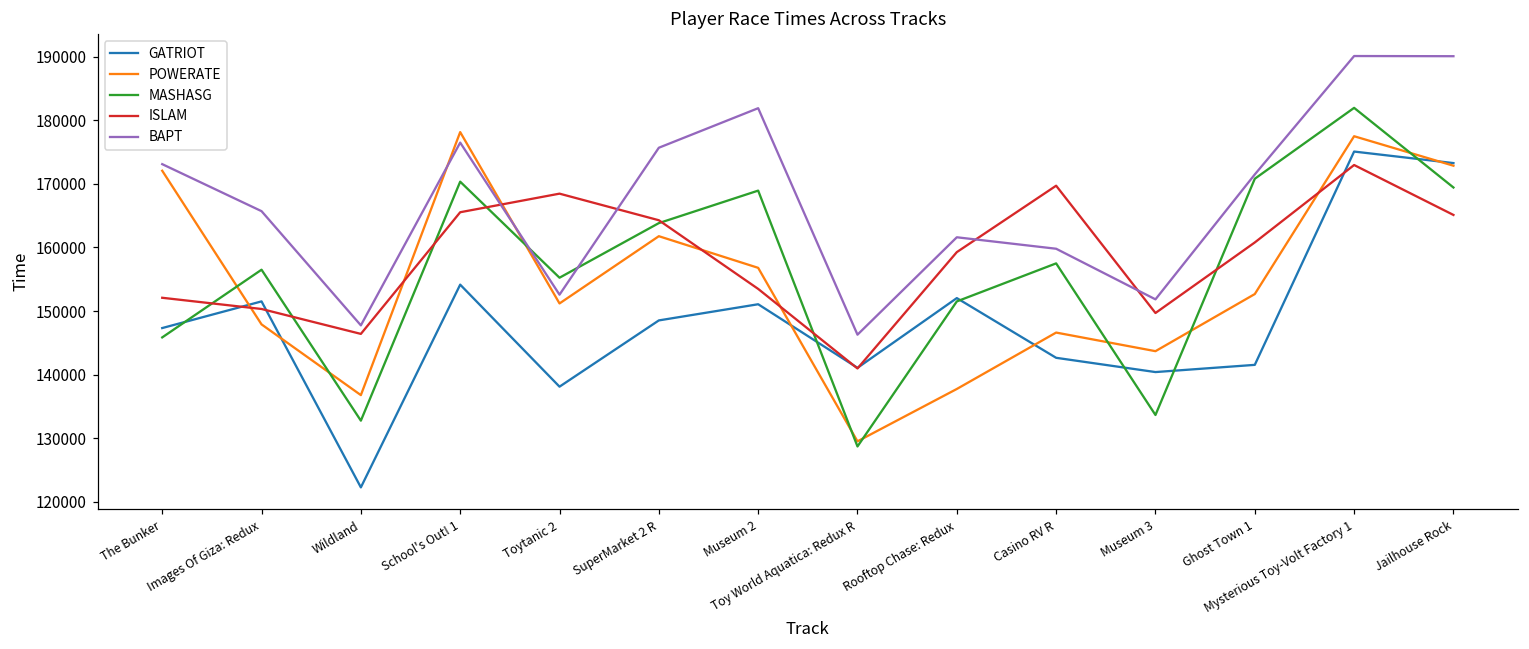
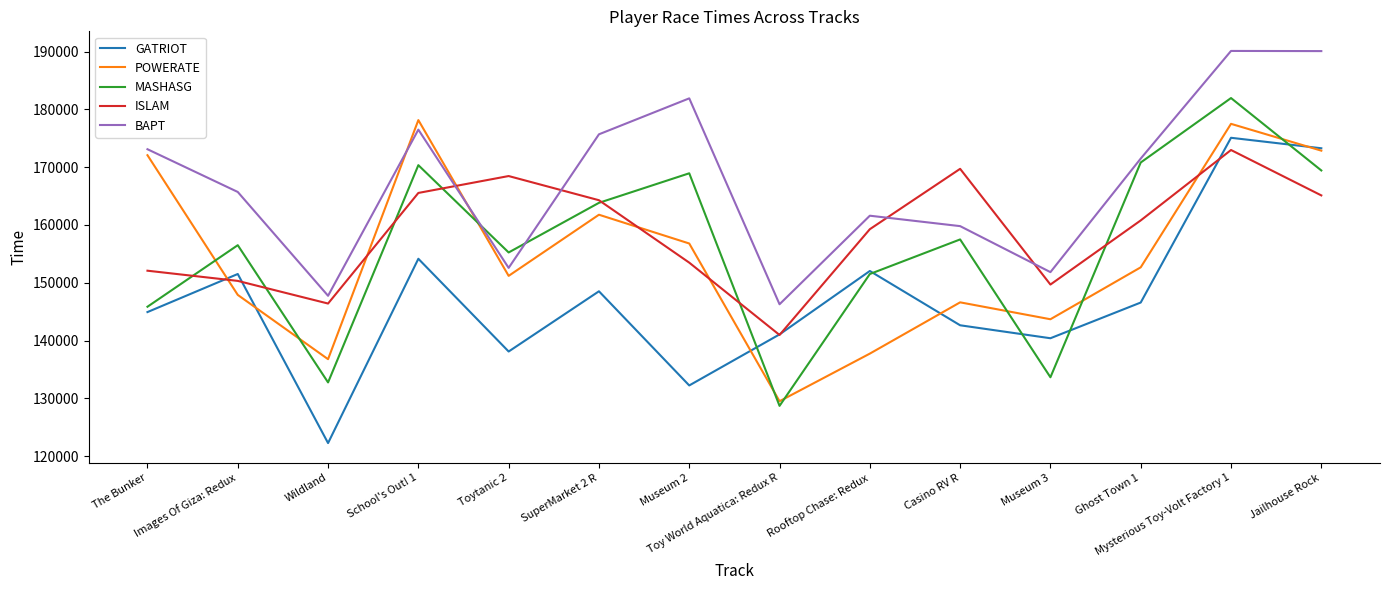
GATRIOT, The Bunker: 147000 -> 145000
GATRIOT, Museum 2: 151000 -> 132000
GATRIOT, Ghost Town 1: 142000 -> 147000
